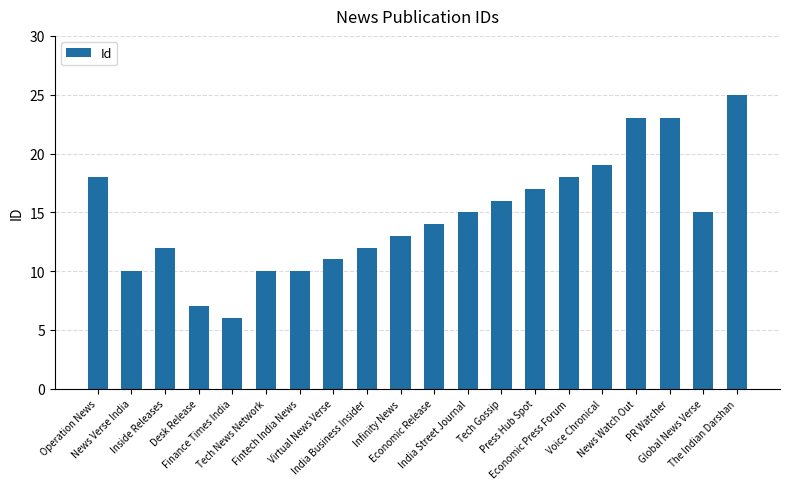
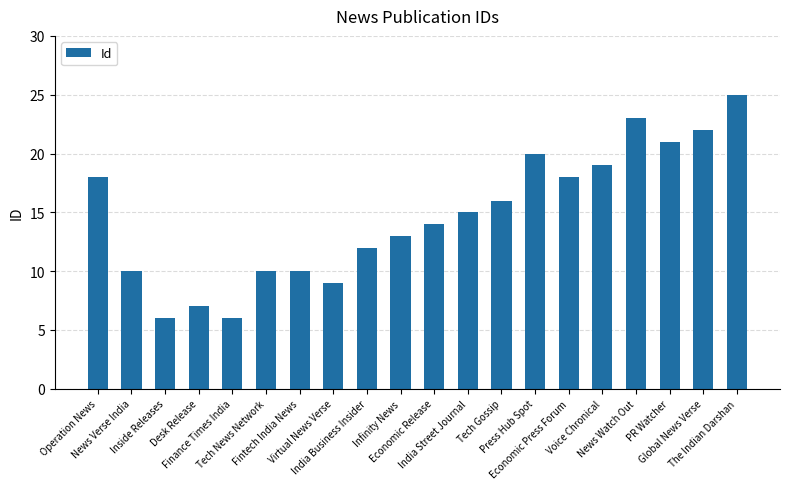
Inside Releases: 12 -> 6
Virtual News Verse: 11 -> 9
Press Hub Spot: 17 -> 20
PR Watcher: 23 -> 21
Global News Verse: 15 -> 22
